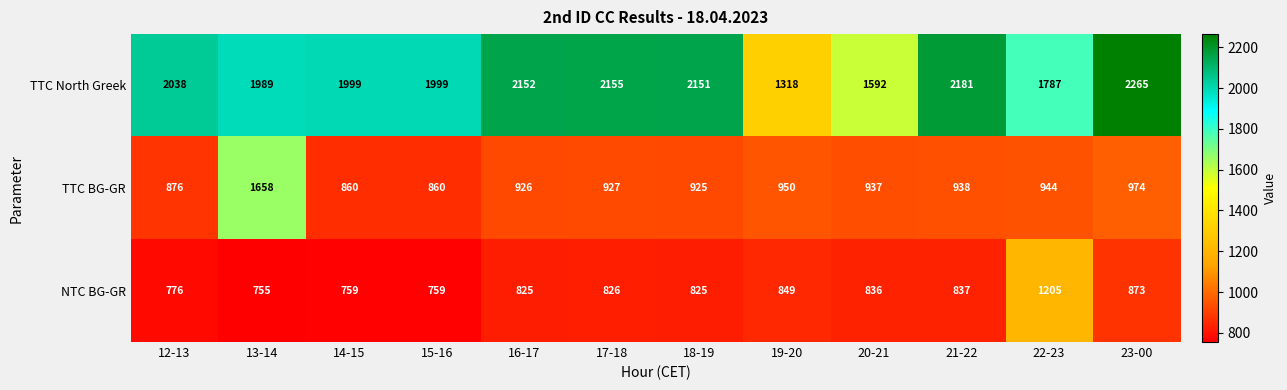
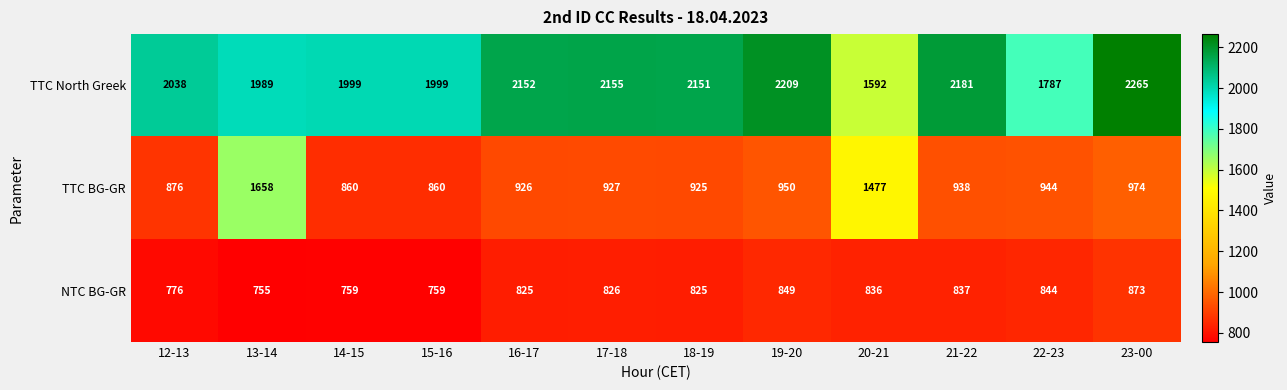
TTC North Greek, 19-20: 1318 -> 2209
TTC BG-GR, 20-21: 937 -> 1477
NTC BG-GR, 22-23: 1205 -> 844
